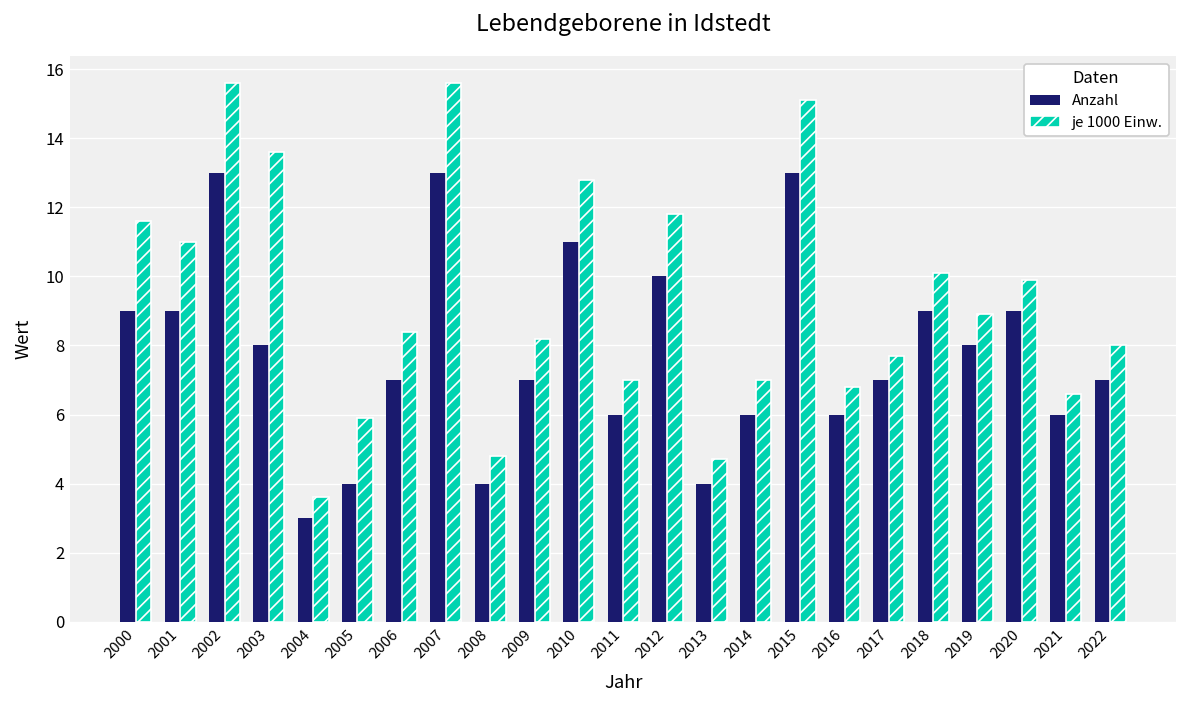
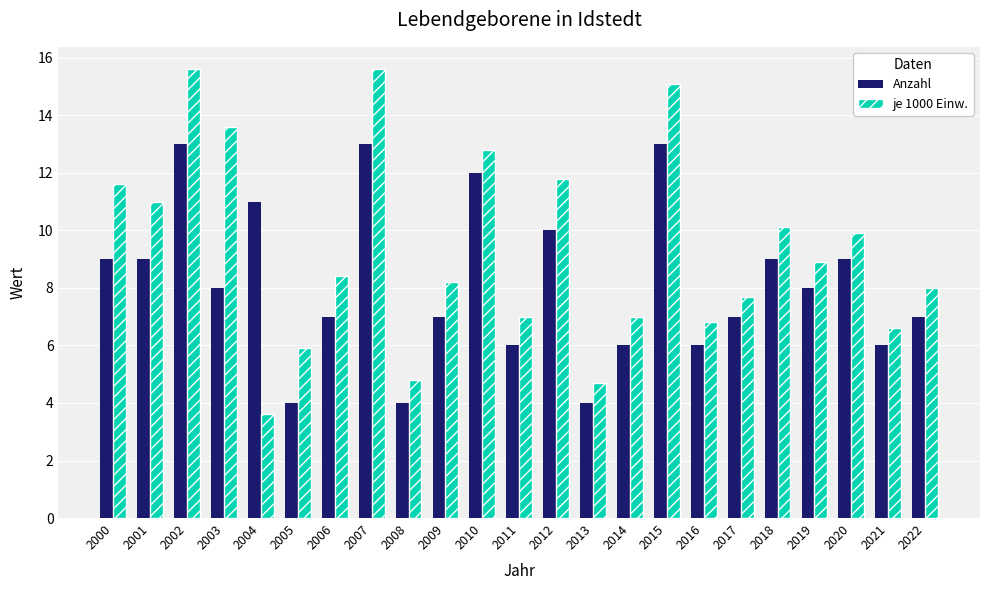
Anzahl, 2004: 3 -> 11
Anzahl, 2010: 11 -> 12
